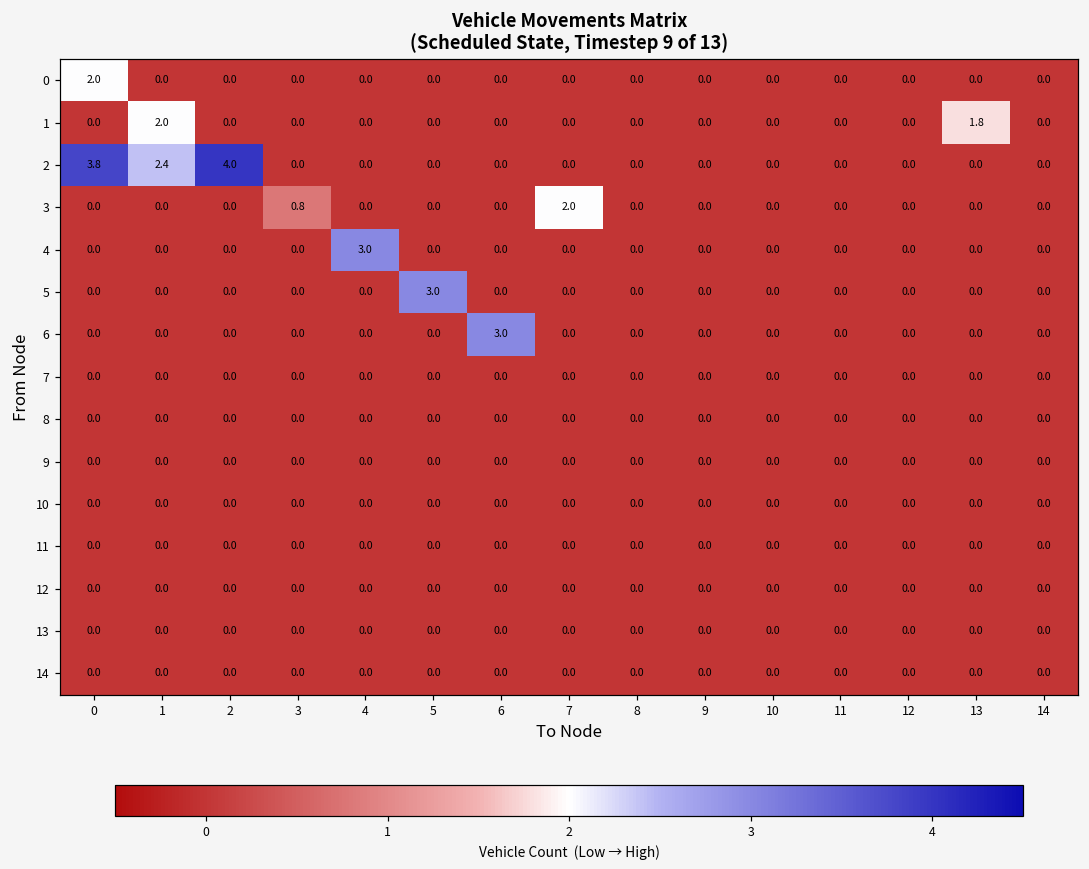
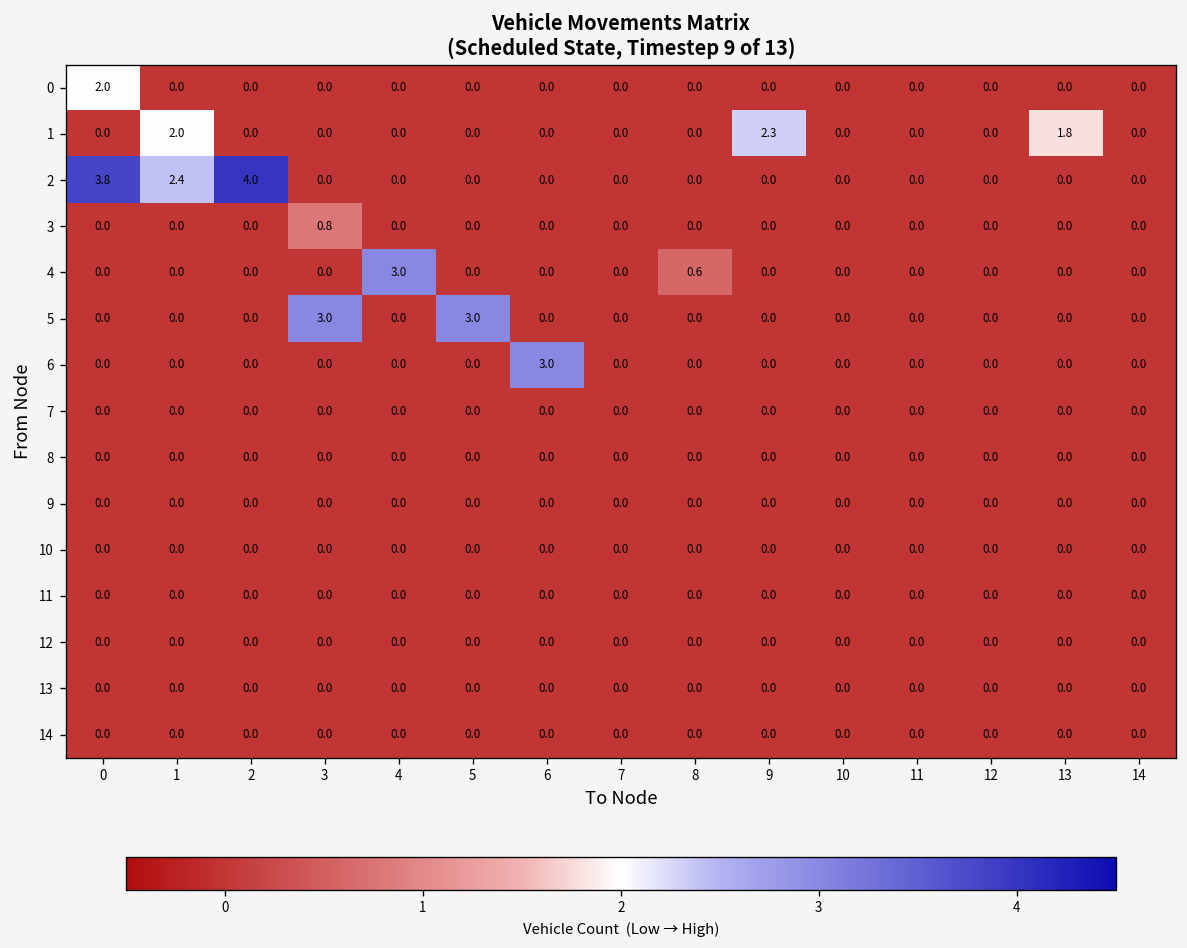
1, 9: 0.0 -> 2.3
3, 7: 2.0 -> 0.0
4, 8: 0.0 -> 0.6
5, 3: 0.0 -> 3.0
